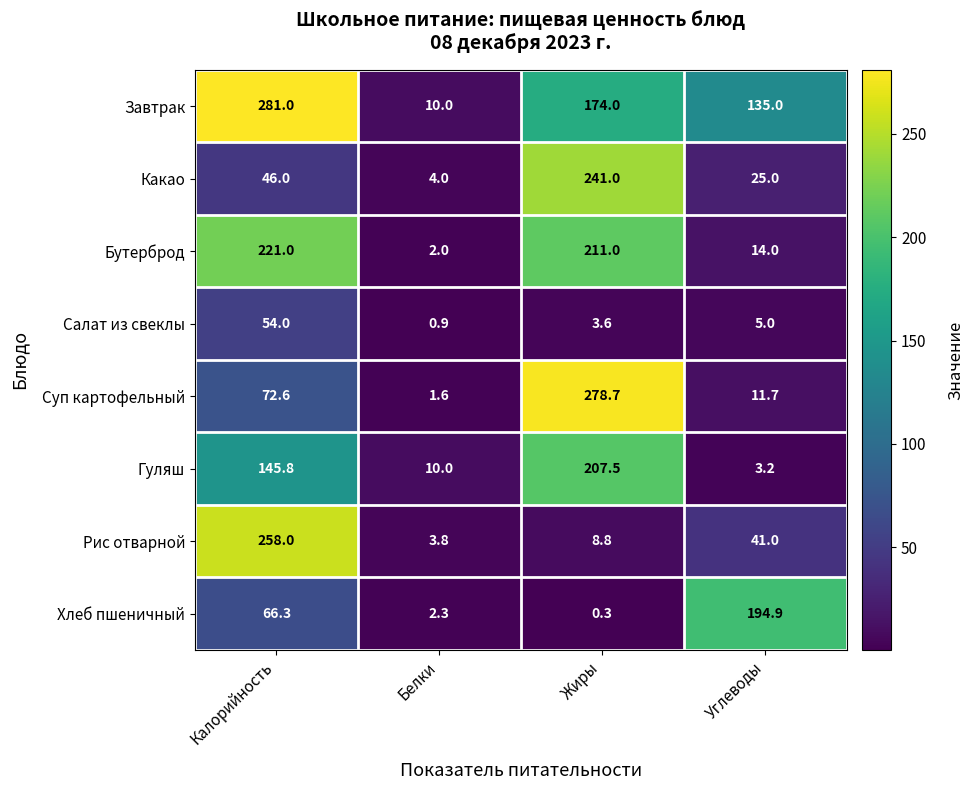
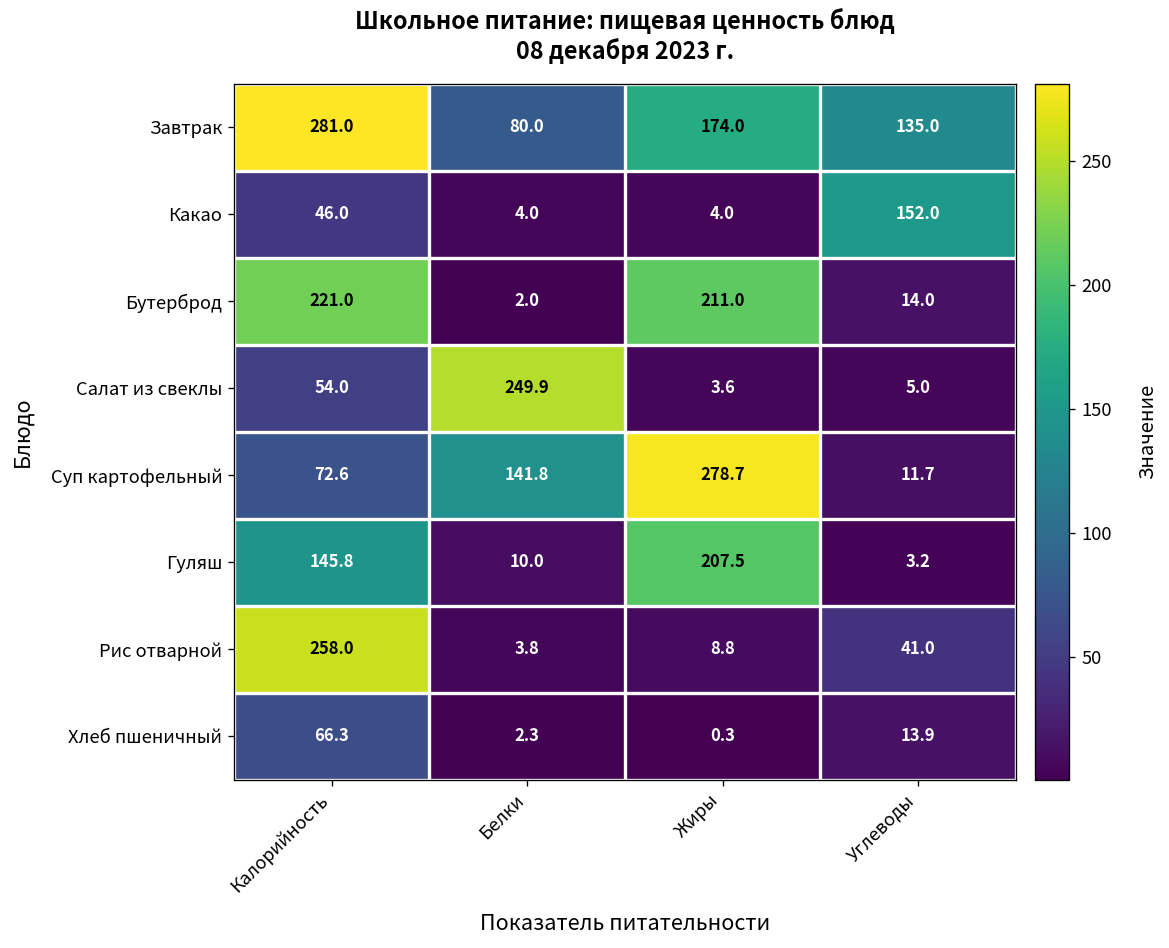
Завтрак, Белки: 10.0 -> 80.0
Какао, Жиры: 241.0 -> 4.0
Какао, Углеводы: 25.0 -> 152.0
Салат из свеклы, Белки: 0.9 -> 249.9
Суп картофельный, Белки: 1.6 -> 141.8
Хлеб пшеничный, Углеводы: 194.9 -> 13.9
